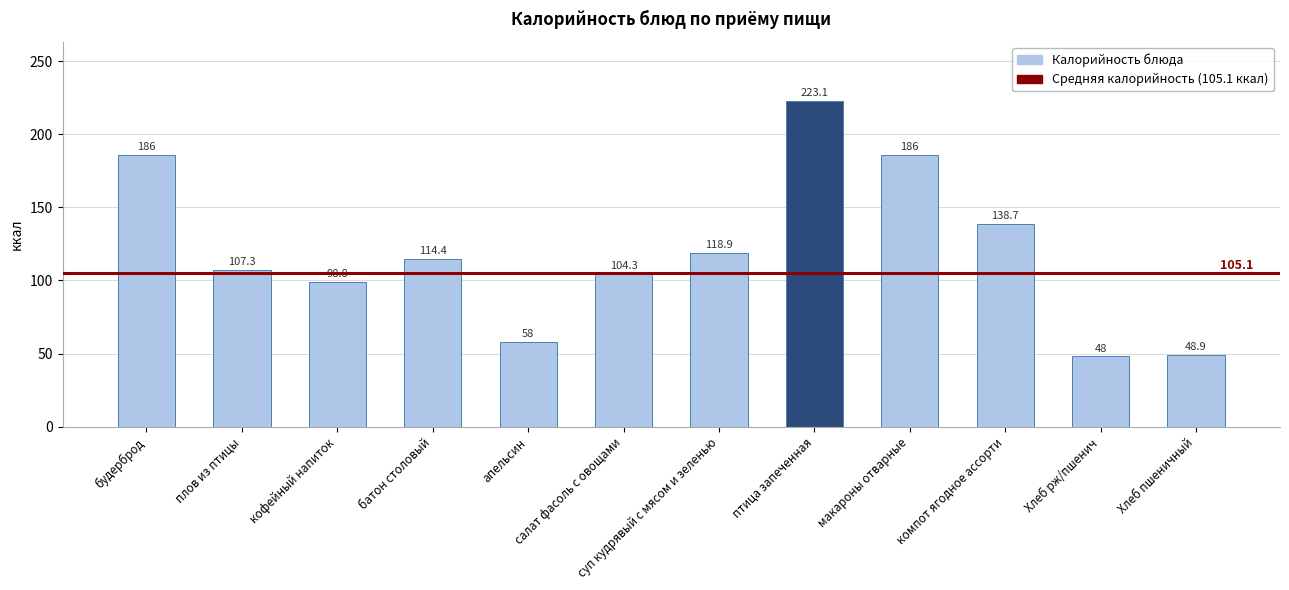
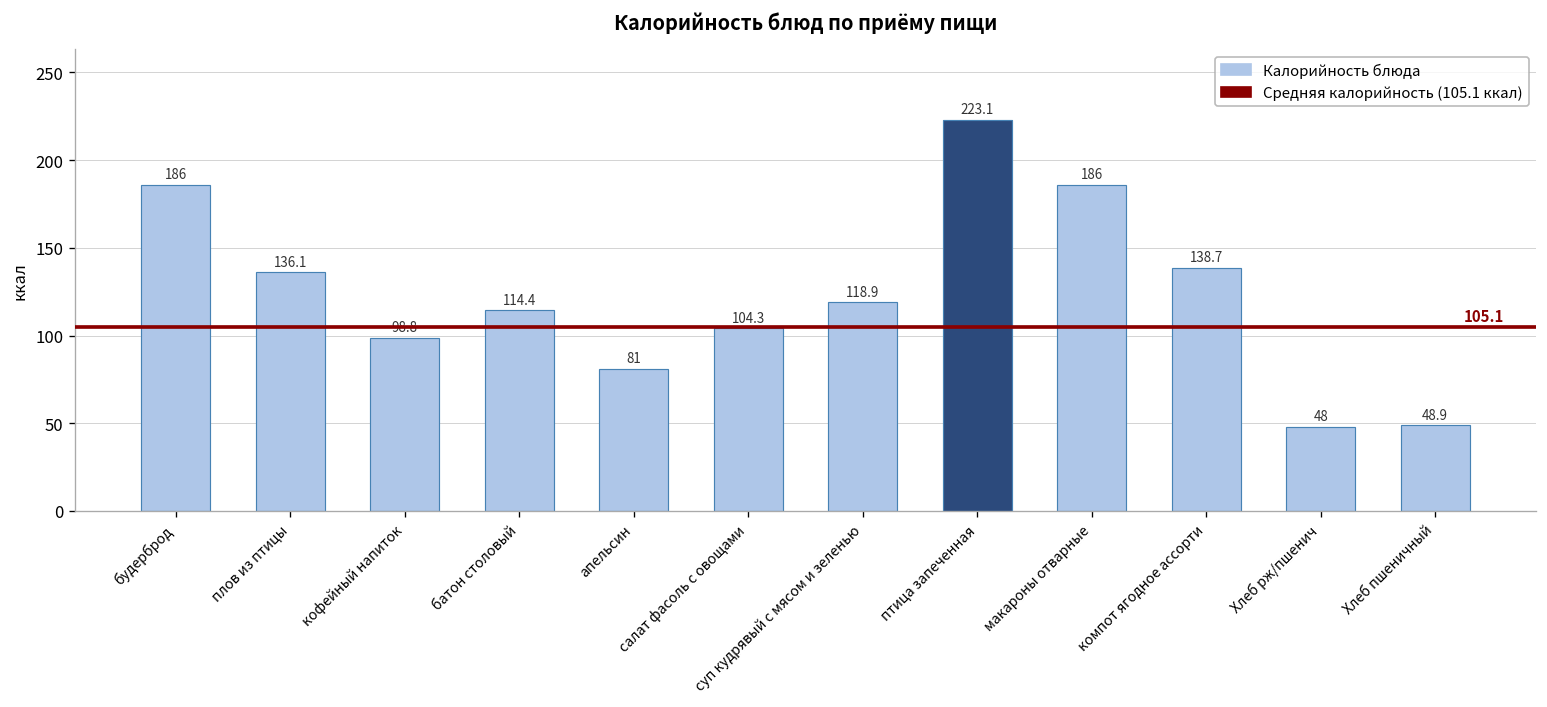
плов из птицы: 107.3 -> 136.1
апельсин: 58 -> 81
